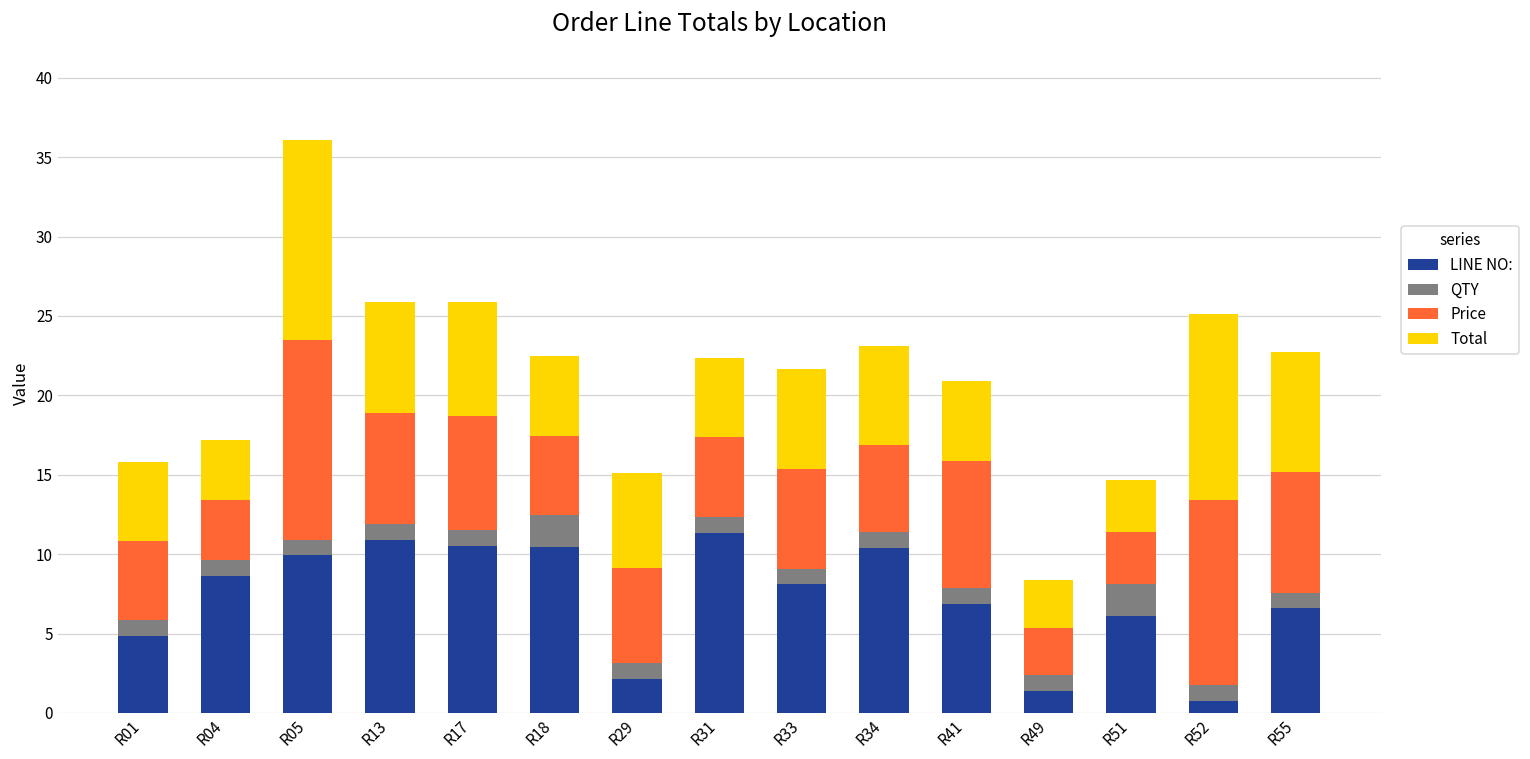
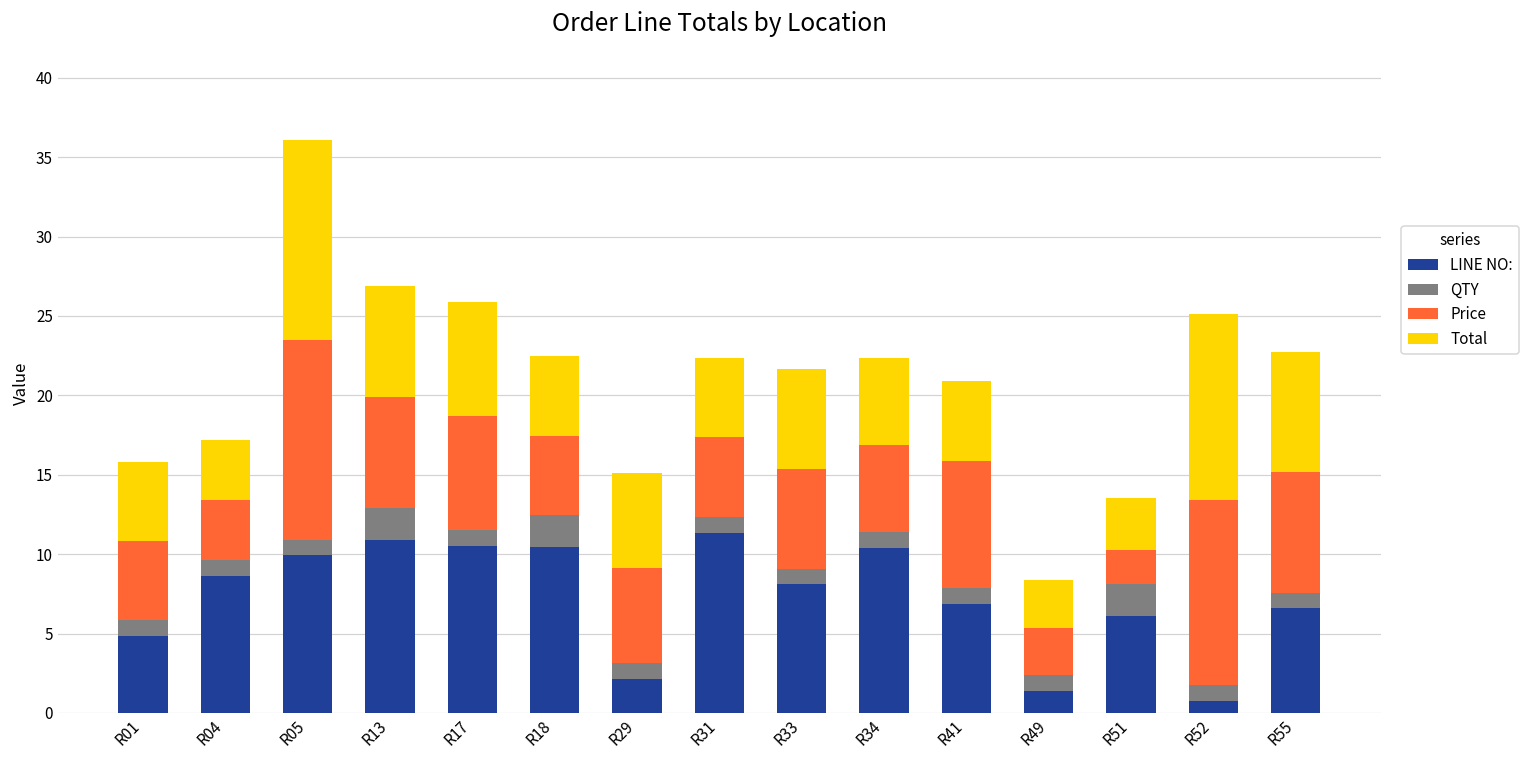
QTY, R13: 1 -> 2
Total, R34: 6.2 -> 5.5
Price, R51: 3.3 -> 2.1
